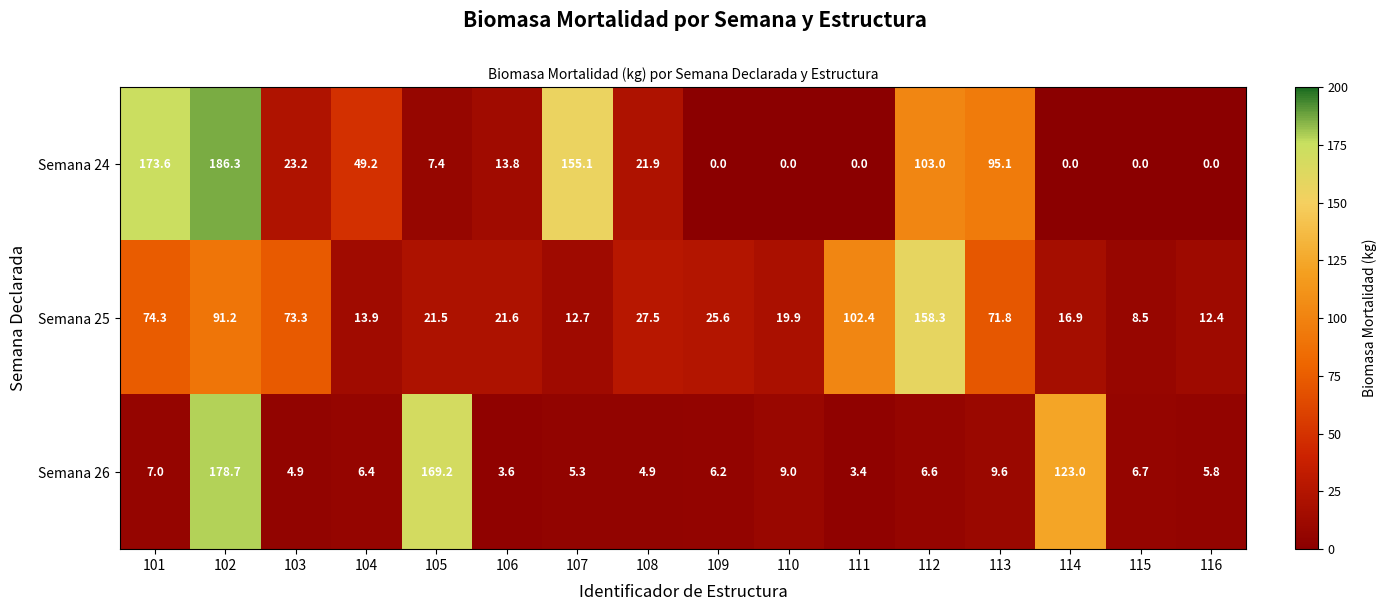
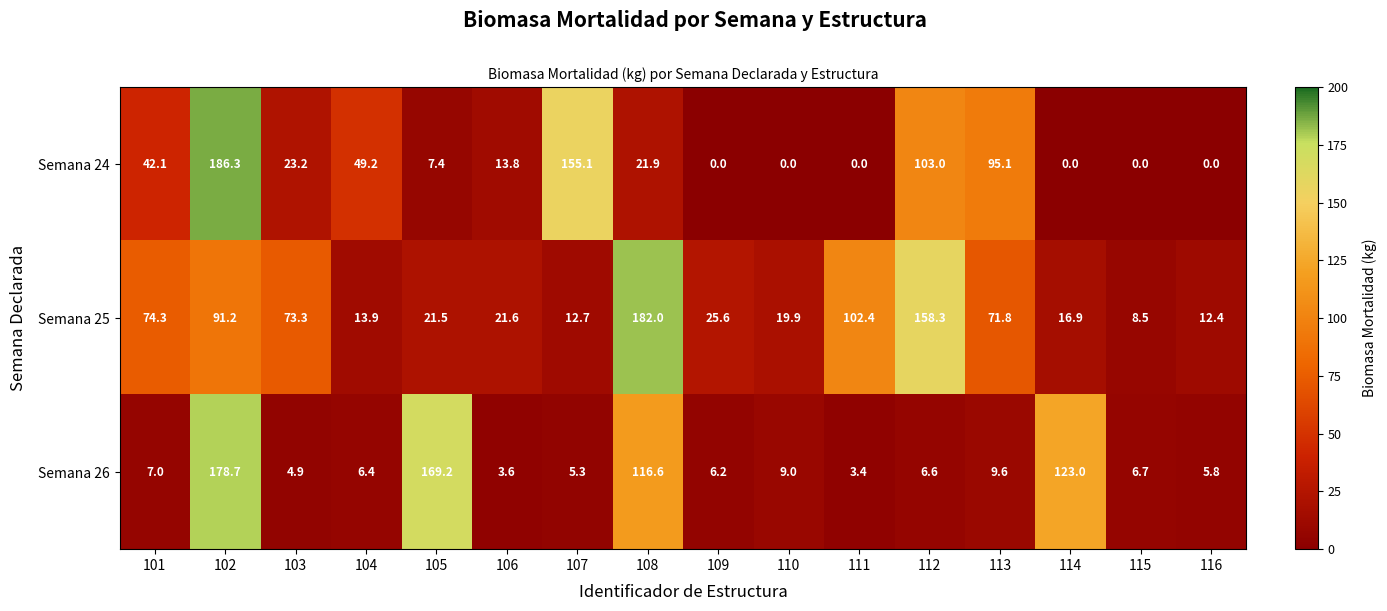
Semana 24, 101: 173.6 -> 42.1
Semana 25, 108: 27.5 -> 182.0
Semana 26, 108: 4.9 -> 116.6
